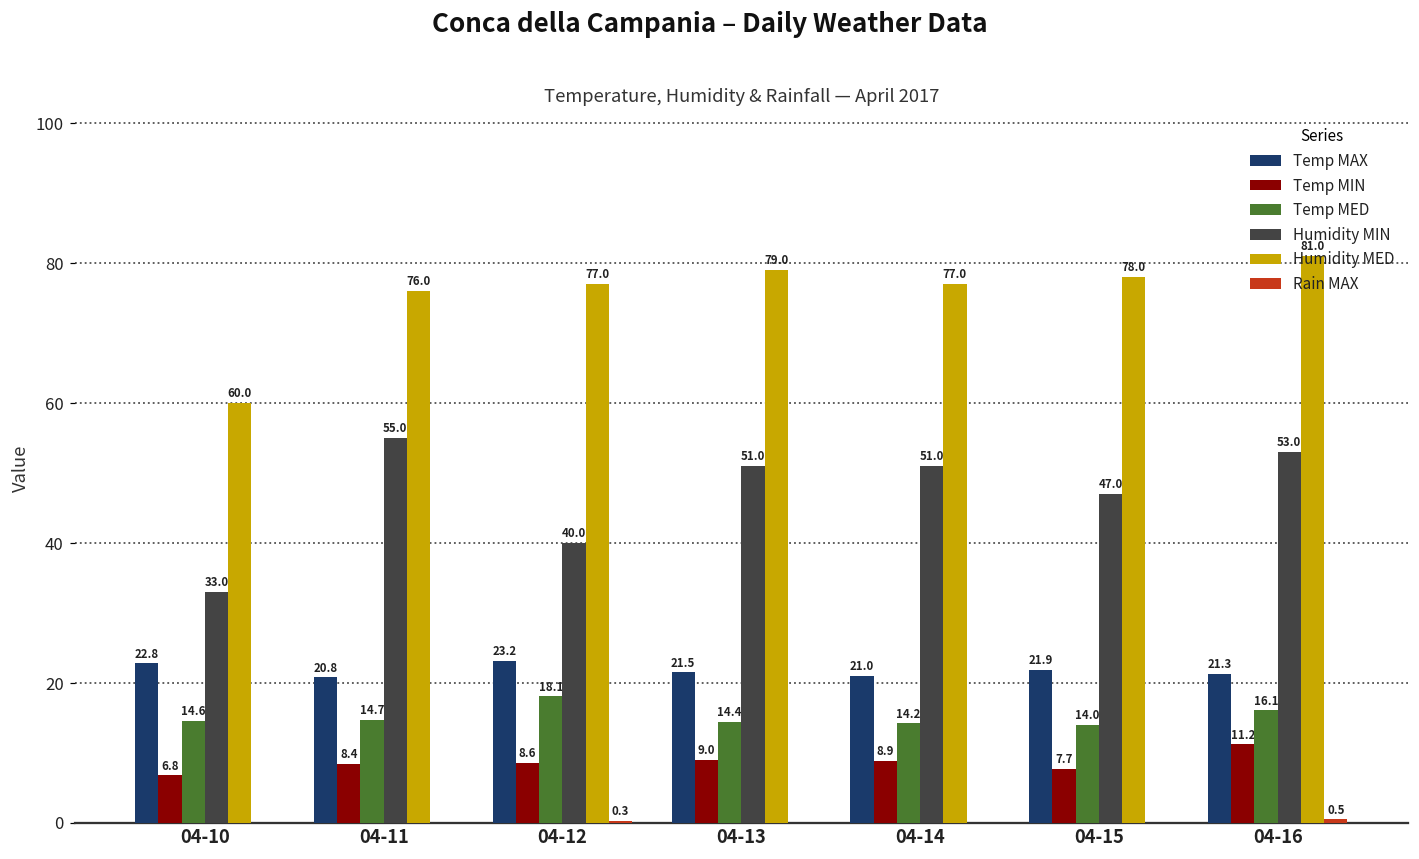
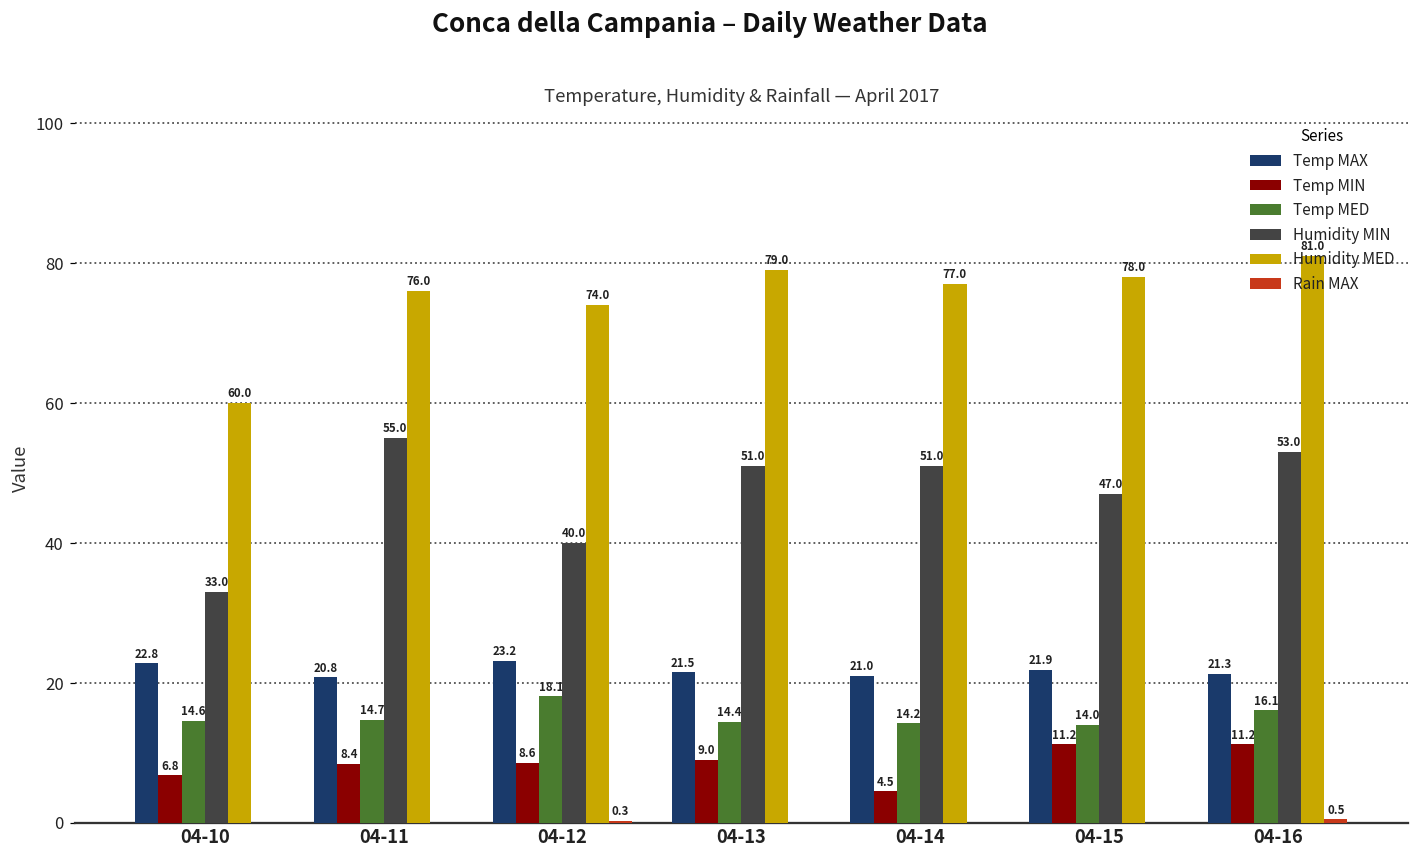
Humidity MED, 04-12: 77.0 -> 74.0
Temp MIN, 04-14: 8.9 -> 4.5
Temp MIN, 04-15: 7.7 -> 11.2
